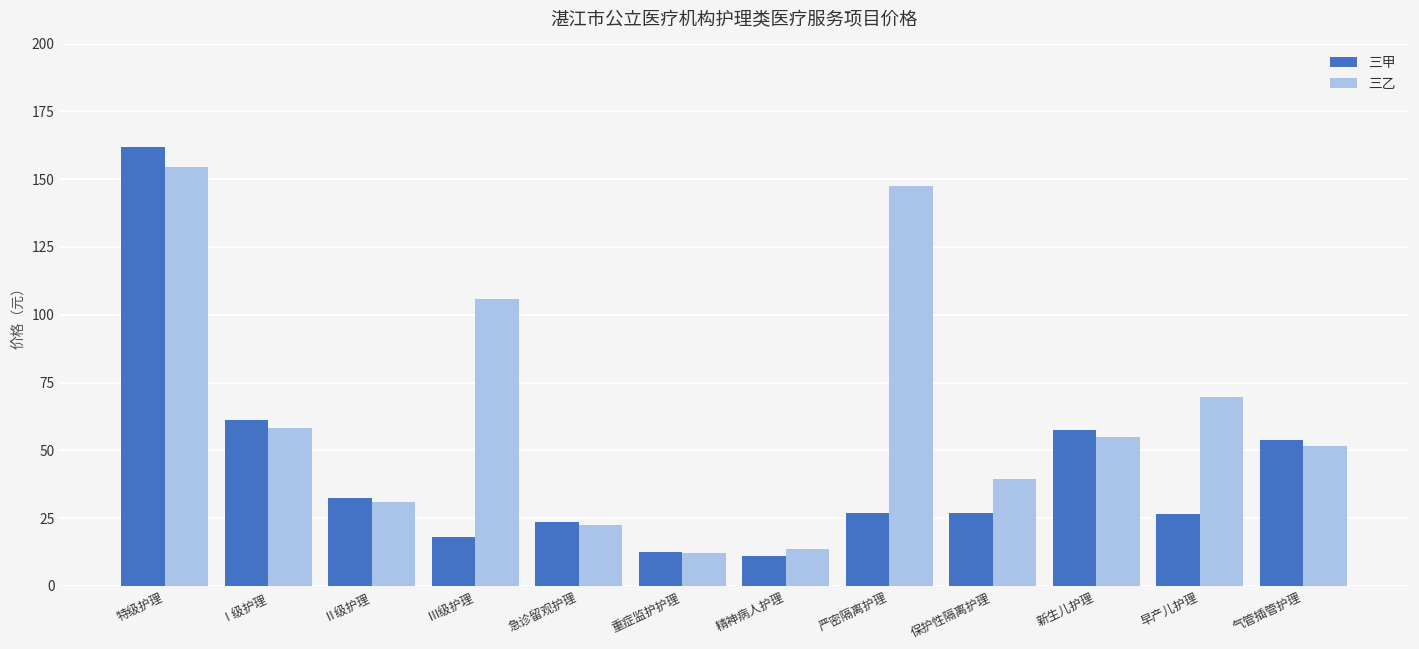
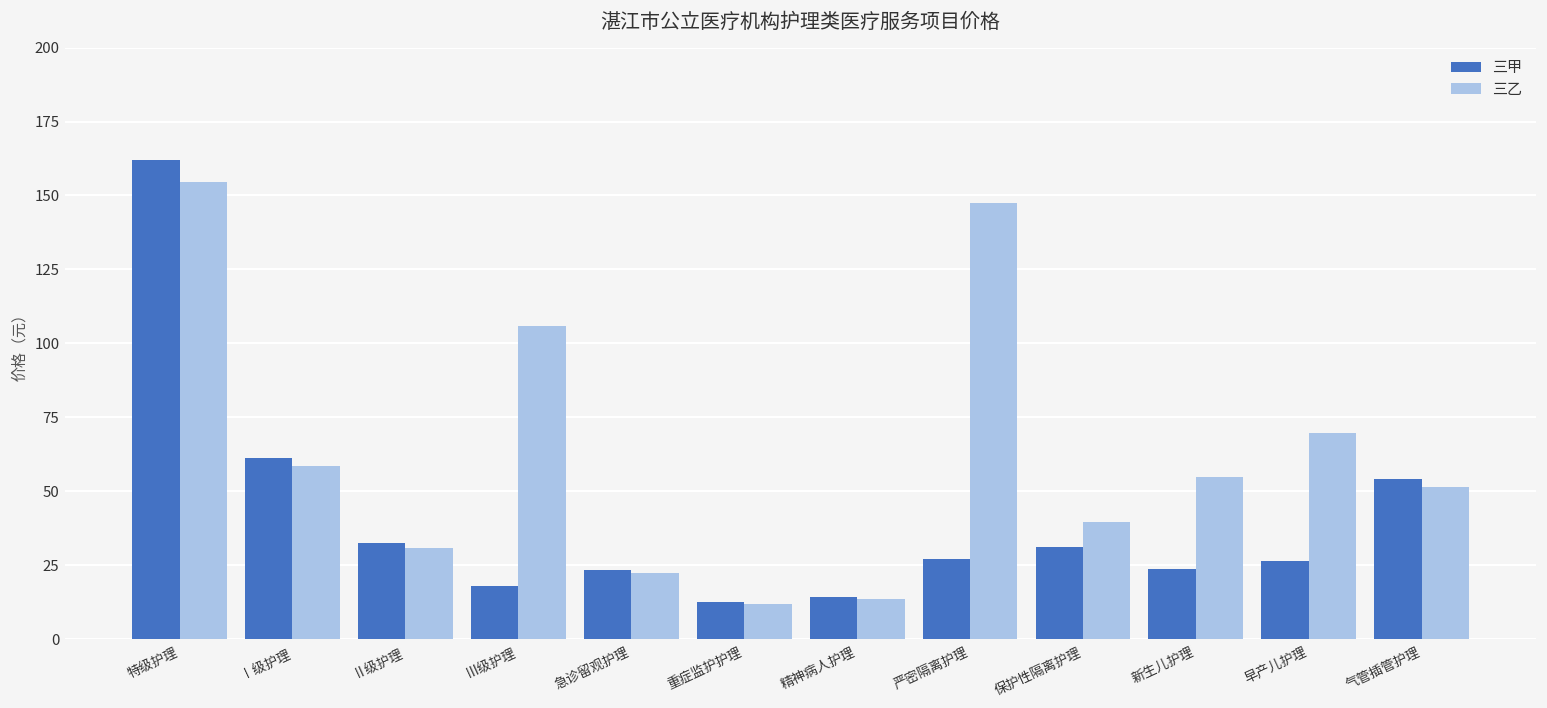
三甲, 精神病人护理: 11 -> 14
三甲, 保护性隔离护理: 27 -> 31
三甲, 新生儿护理: 58 -> 24
